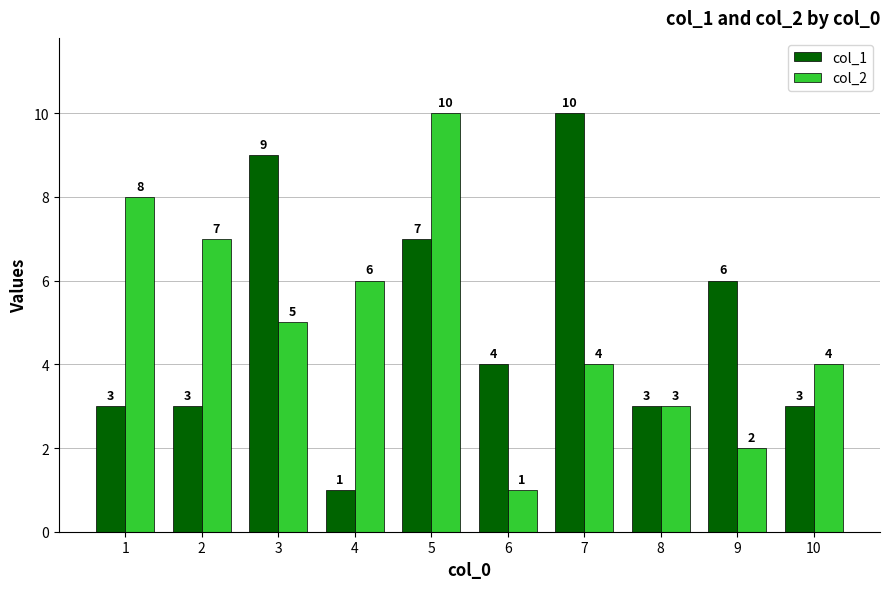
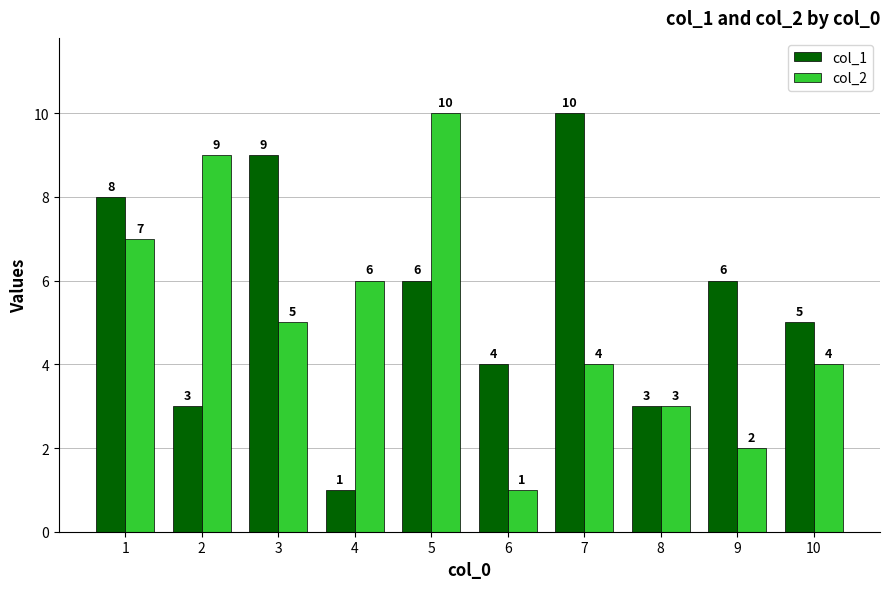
col_1, 1: 3 -> 8
col_2, 1: 8 -> 7
col_2, 2: 7 -> 9
col_1, 5: 7 -> 6
col_1, 10: 3 -> 5
